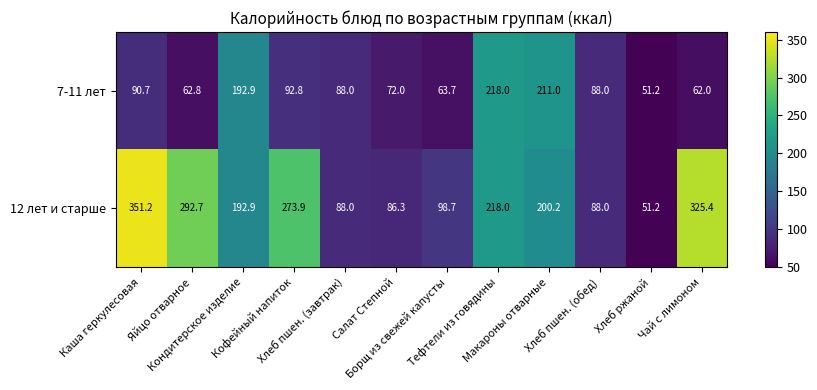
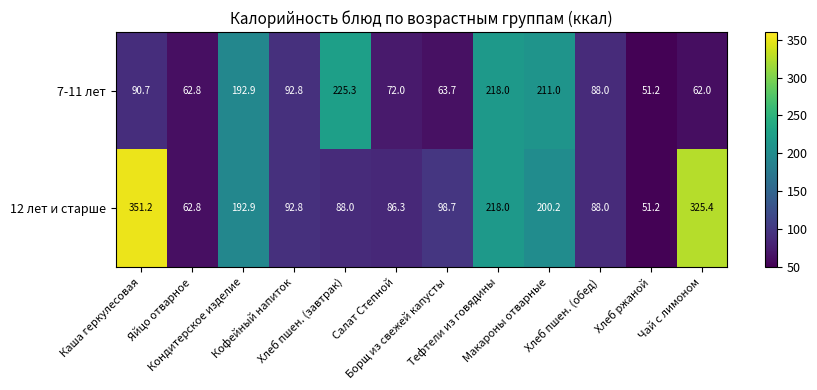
7-11 лет, Хлеб пшен. (завтрак): 88.0 -> 225.3
12 лет и старше, Яйцо отварное: 292.7 -> 62.8
12 лет и старше, Кофейный напиток: 273.9 -> 92.8
